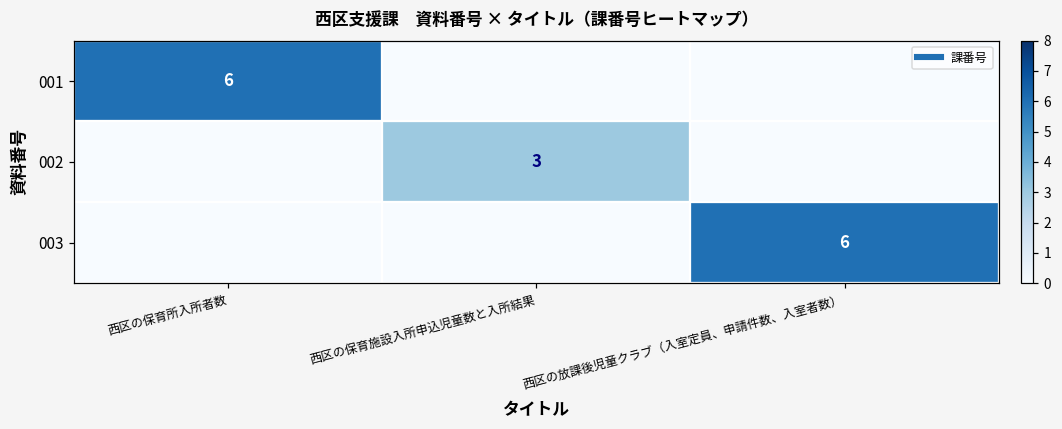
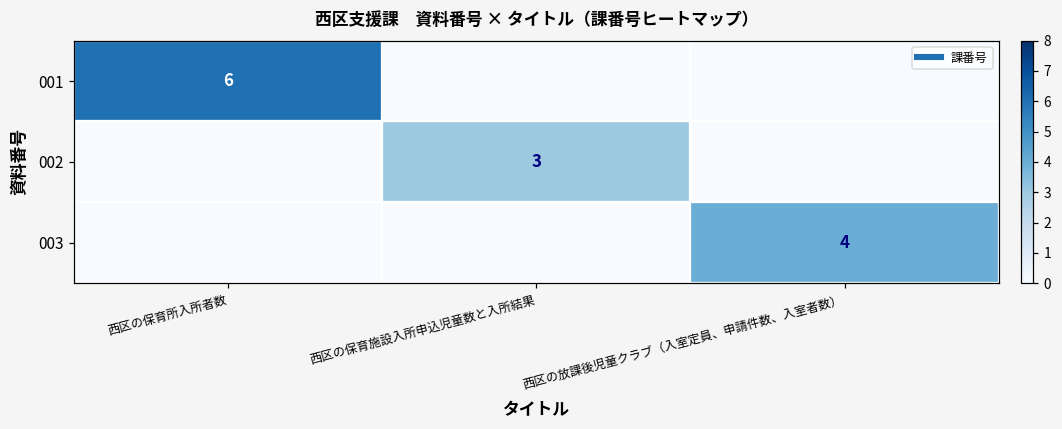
003, 西区の放課後児童クラブ（入室定員、申請件数、入室者数）: 6 -> 4
